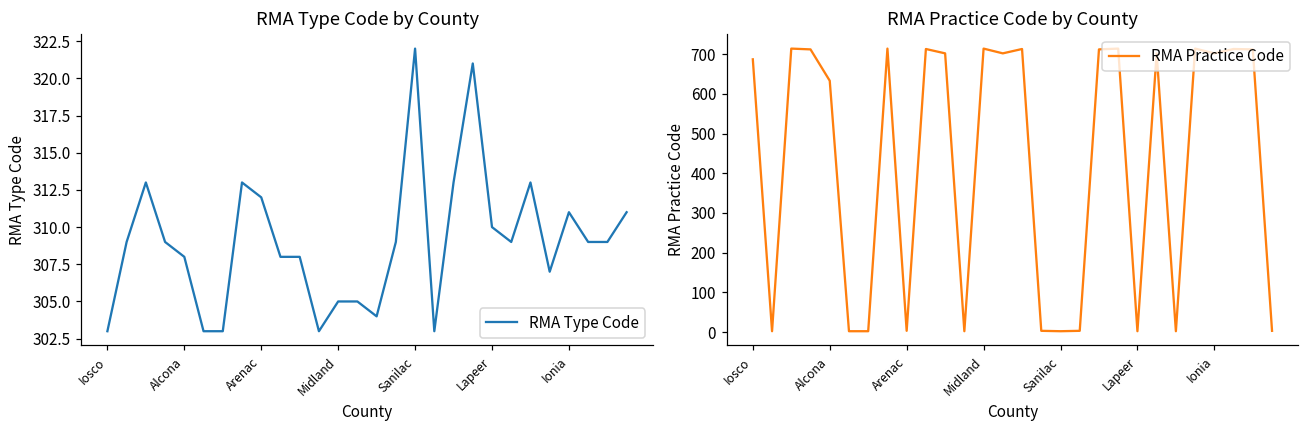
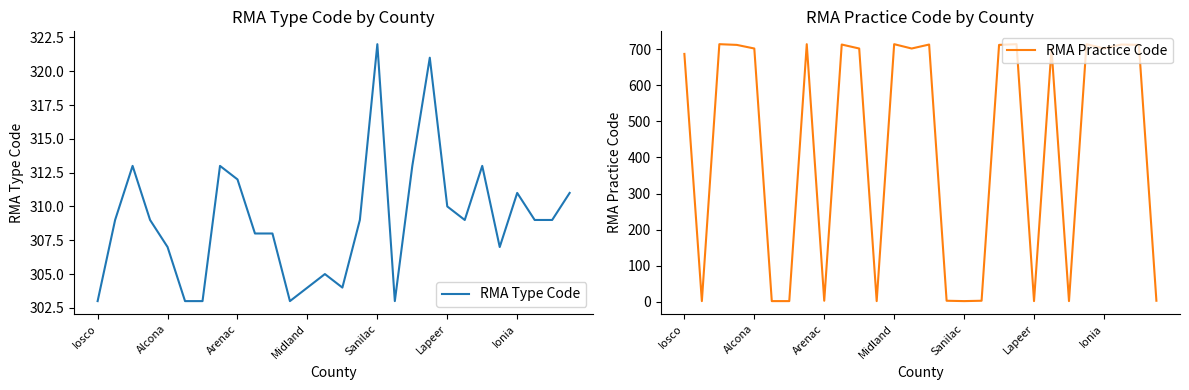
RMA Type Code by County, Alcona: 308 -> 307
RMA Type Code by County, Midland: 305 -> 304
RMA Practice Code by County, Alcona: 630 -> 700
